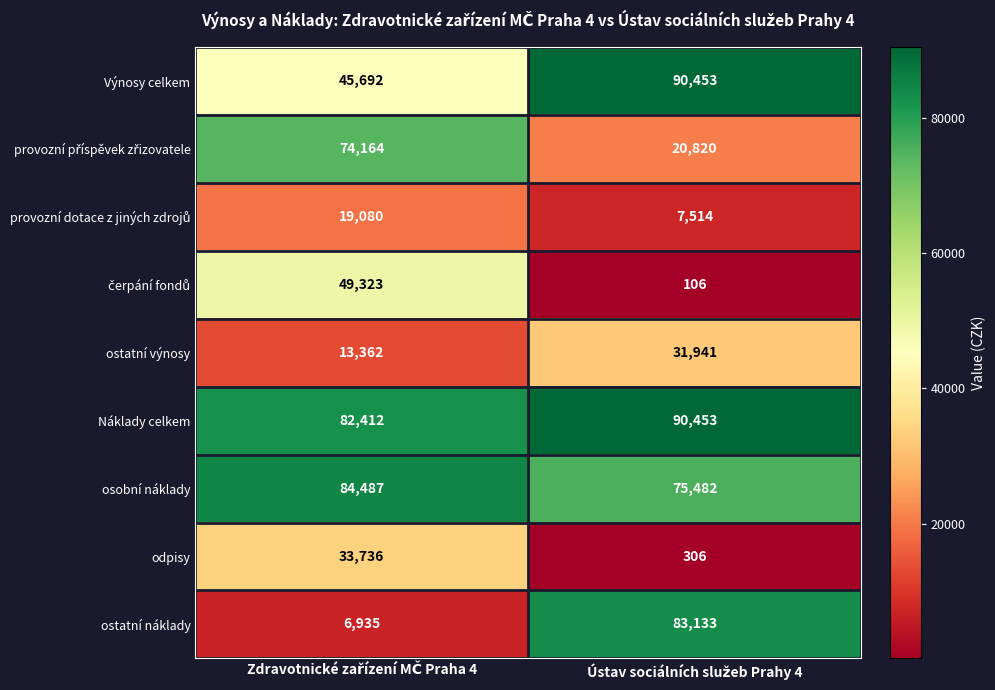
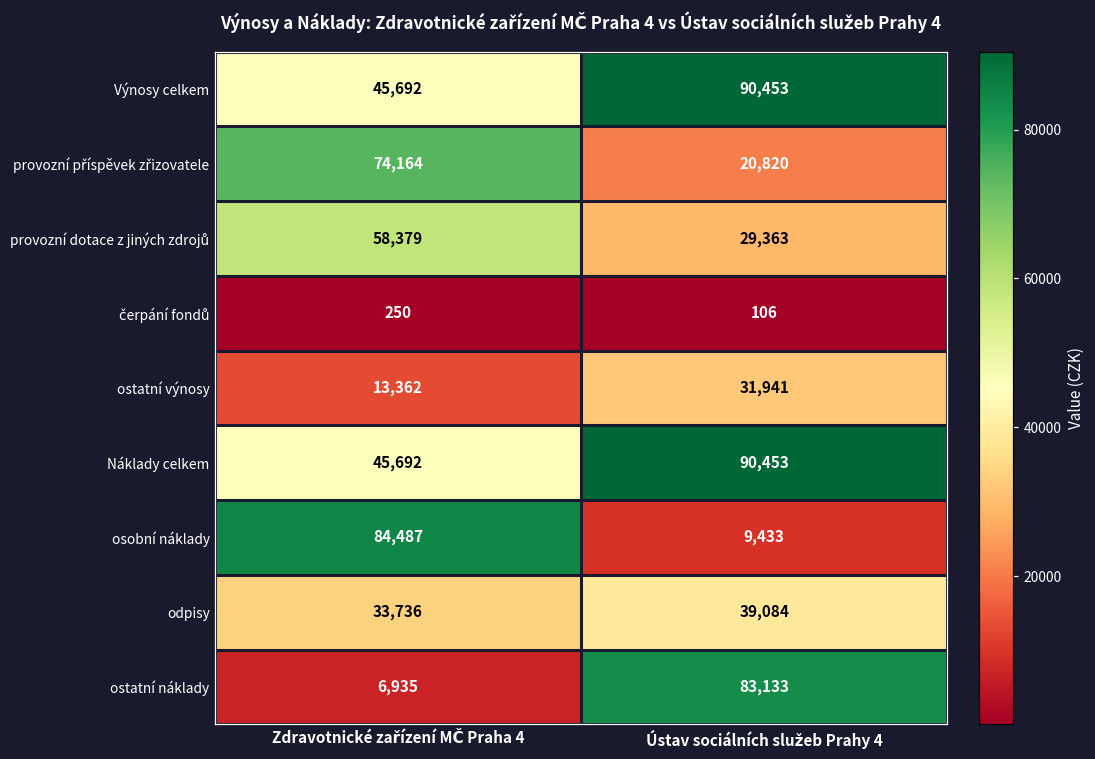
provozní dotace z jiných zdrojů, Zdravotnické zařízení MČ Praha 4: 19,080 -> 58,379
provozní dotace z jiných zdrojů, Ústav sociálních služeb Prahy 4: 7,514 -> 29,363
čerpání fondů, Zdravotnické zařízení MČ Praha 4: 49,323 -> 250
Náklady celkem, Zdravotnické zařízení MČ Praha 4: 82,412 -> 45,692
osobní náklady, Ústav sociálních služeb Prahy 4: 75,482 -> 9,433
odpisy, Ústav sociálních služeb Prahy 4: 306 -> 39,084
